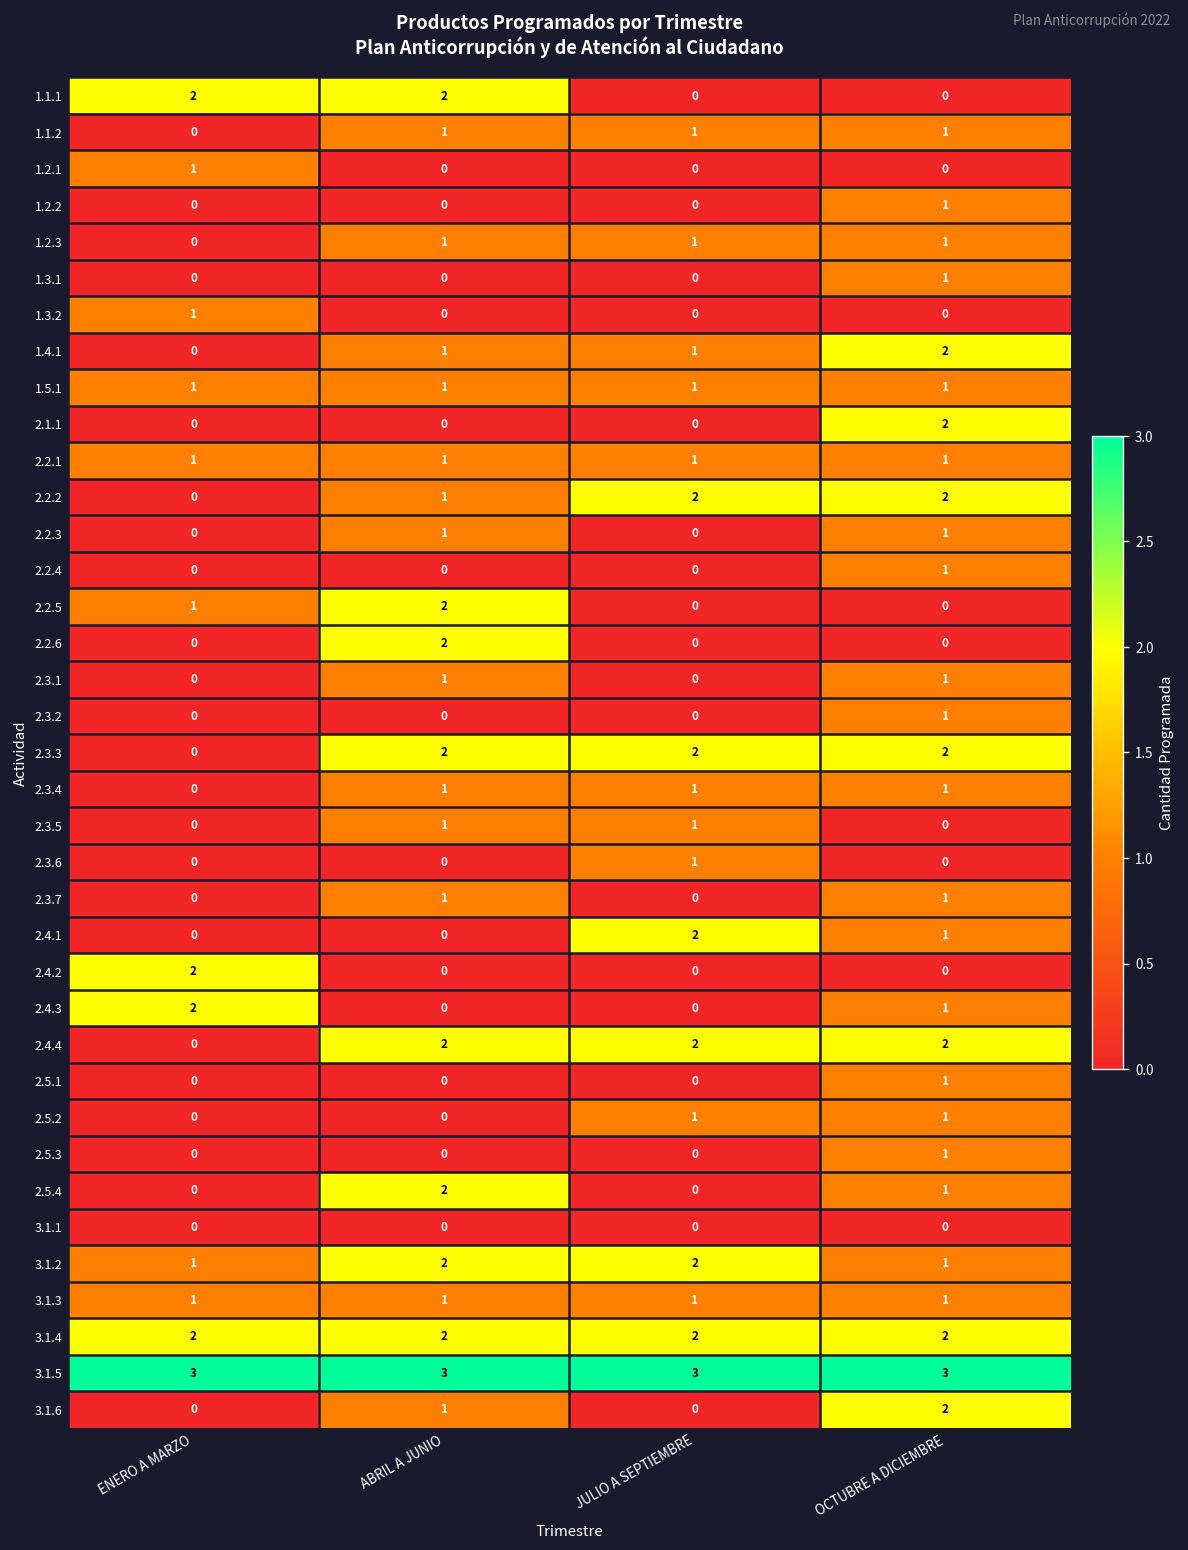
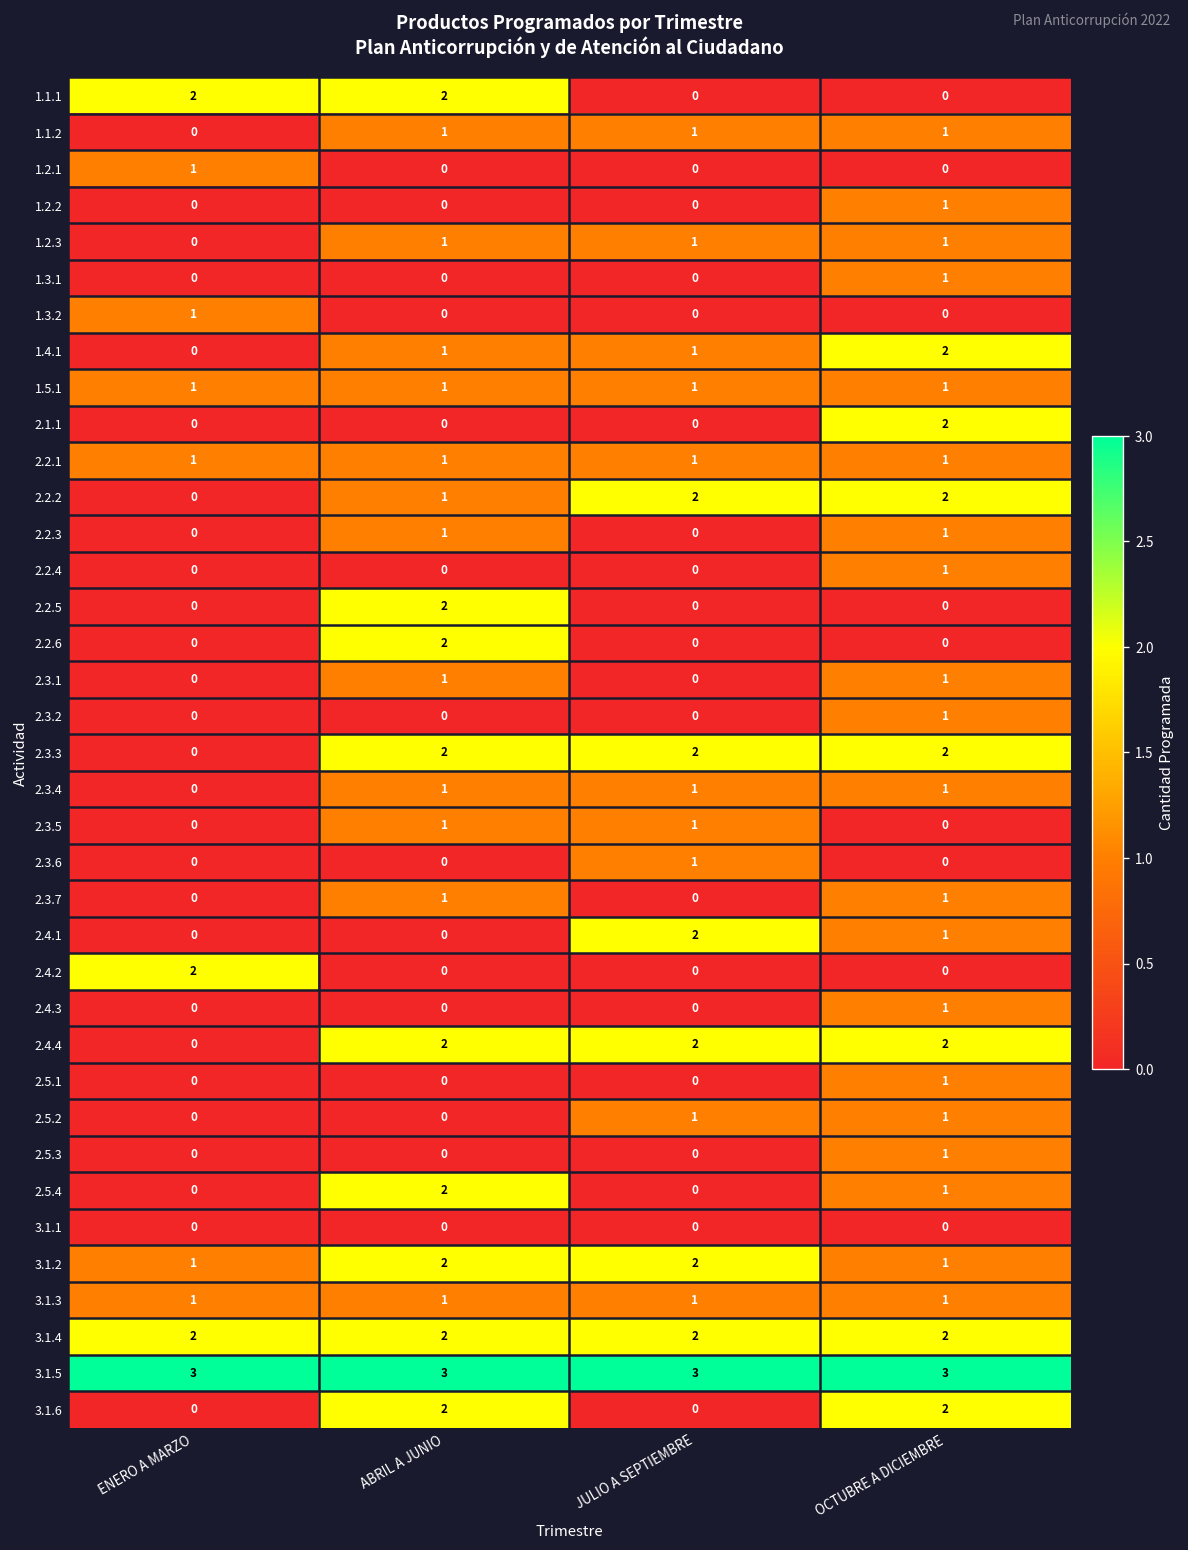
2.2.5, ENERO A MARZO: 1 -> 0
2.4.3, ENERO A MARZO: 2 -> 0
3.1.6, ABRIL A JUNIO: 1 -> 2
